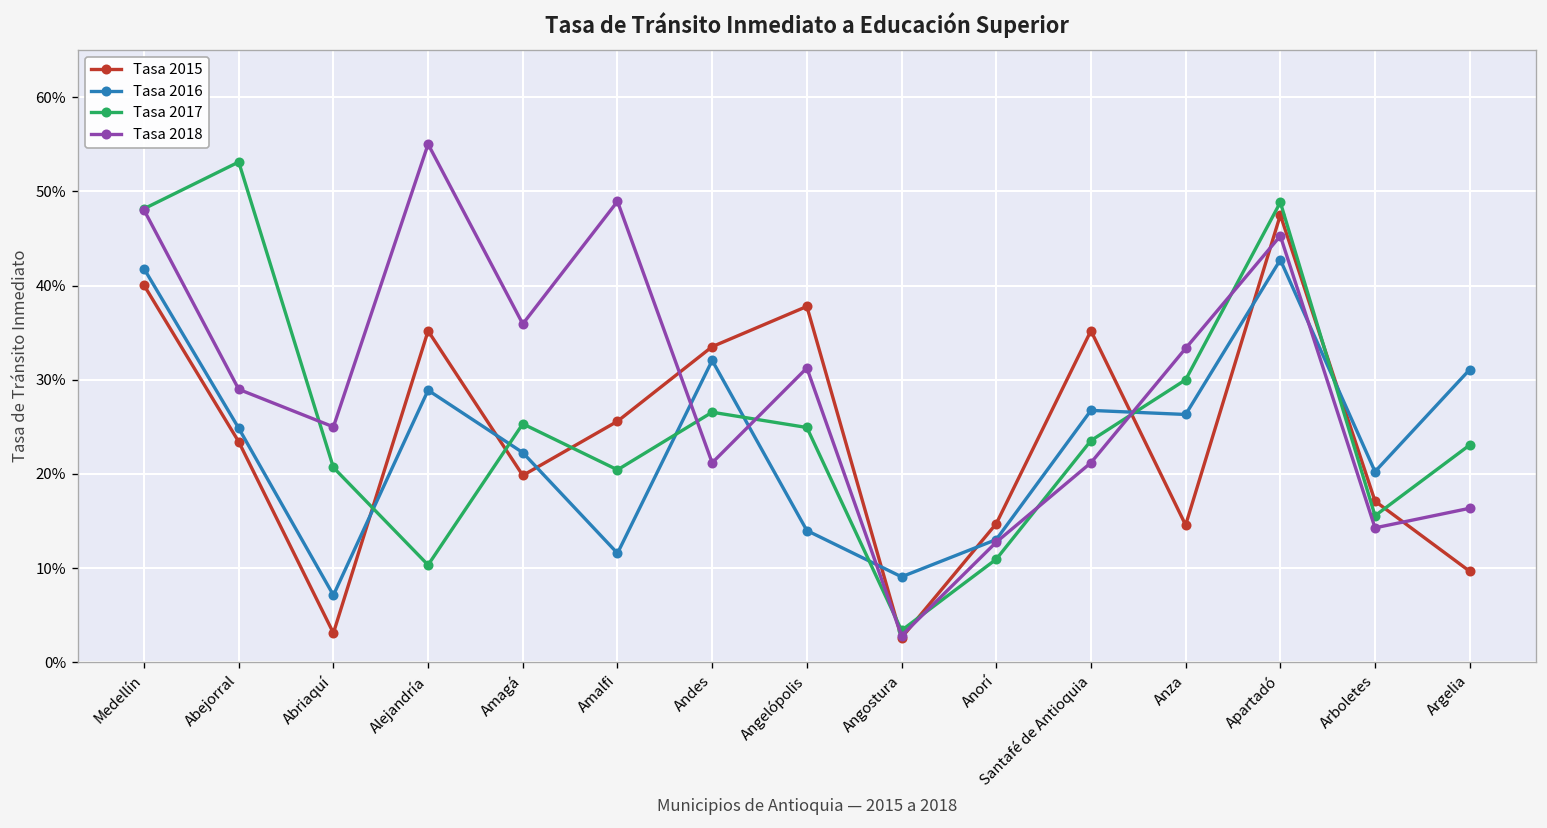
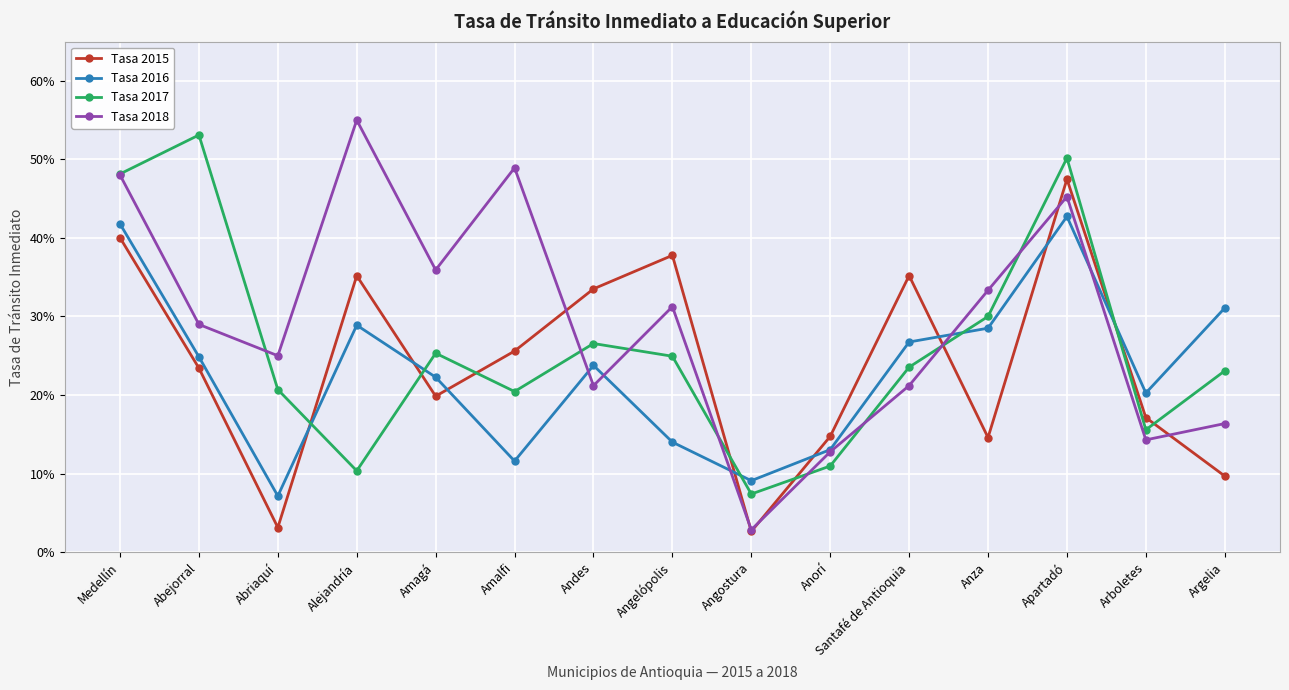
Tasa 2016, Andes: 32% -> 24%
Tasa 2017, Angostura: 3% -> 7%
Tasa 2016, Anza: 26% -> 29%
Tasa 2017, Apartadó: 49% -> 50%
